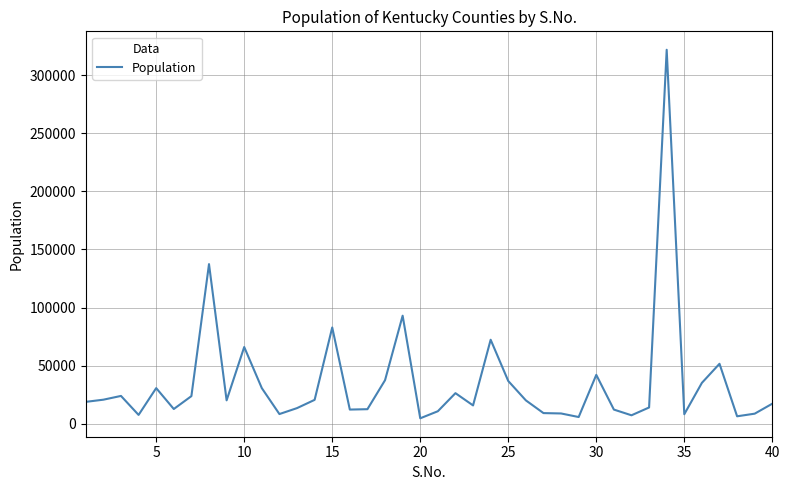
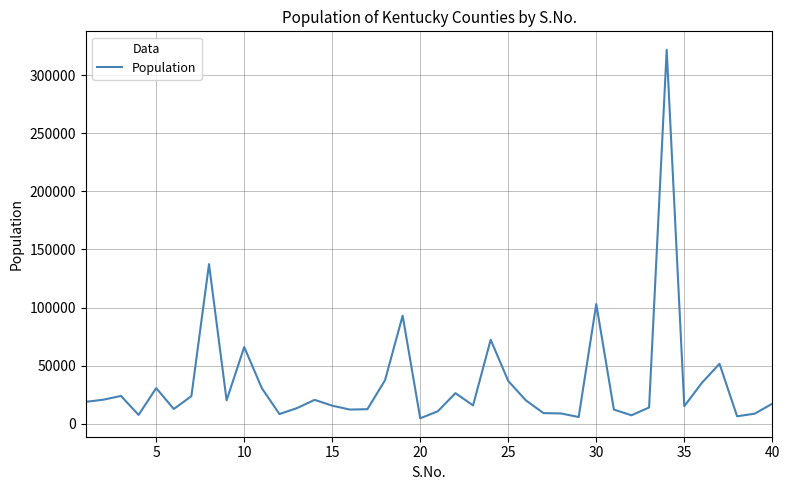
15: 83000 -> 16000
30: 42000 -> 103000
35: 8000 -> 15000
